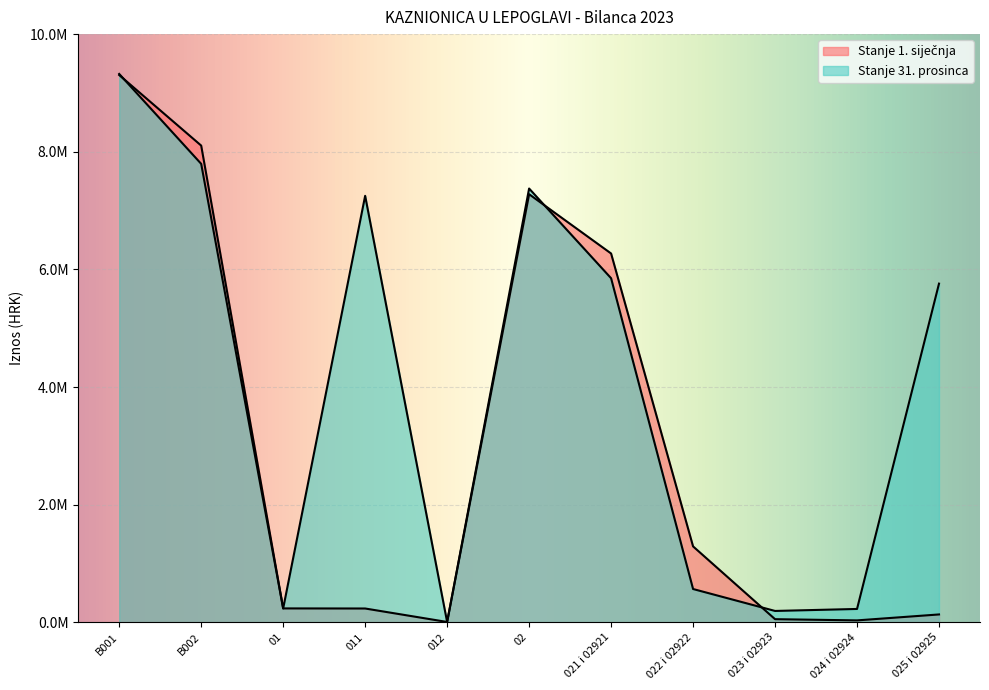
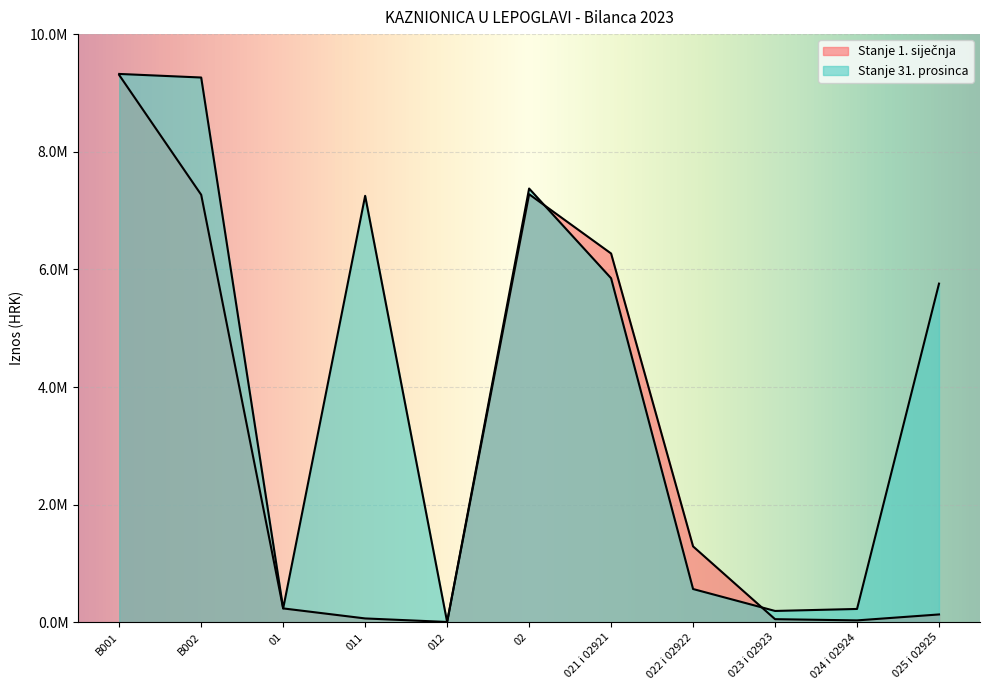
Stanje 1. siječnja, B002: 8100000 -> 7300000
Stanje 31. prosinca, B002: 7800000 -> 9300000
Stanje 1. siječnja, 011: 200000 -> 100000
